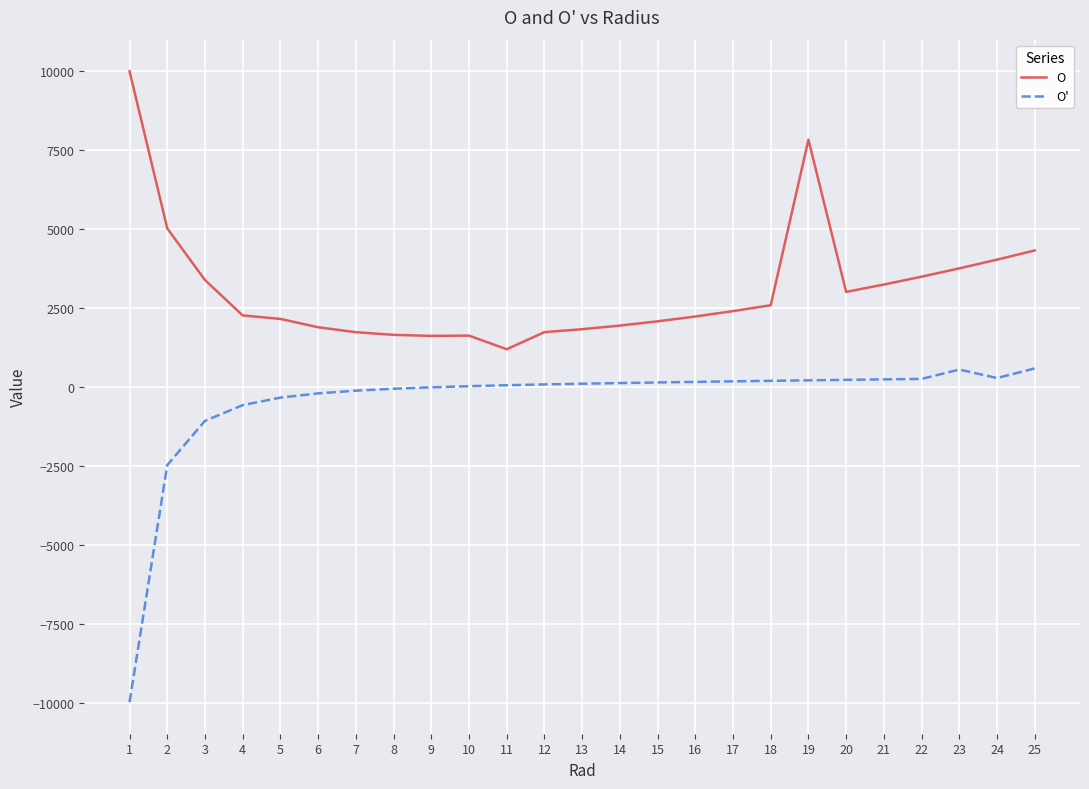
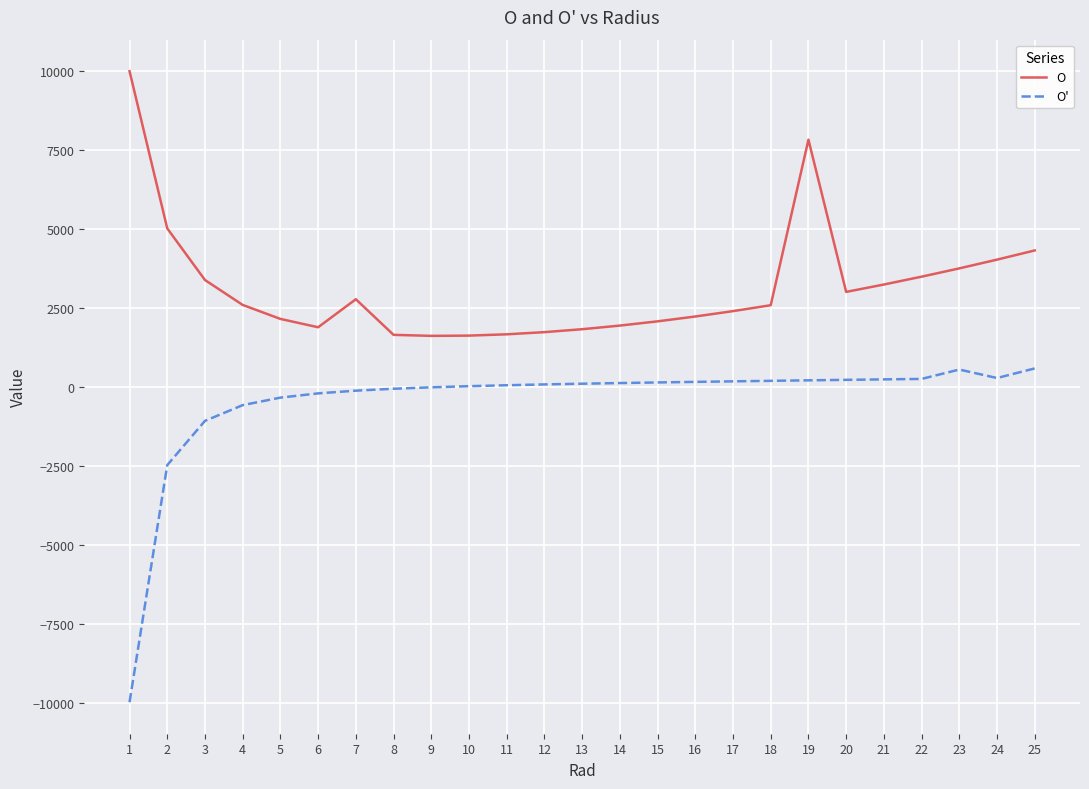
O, 4: 2300 -> 2600
O, 7: 1700 -> 2800
O, 11: 1200 -> 1700
